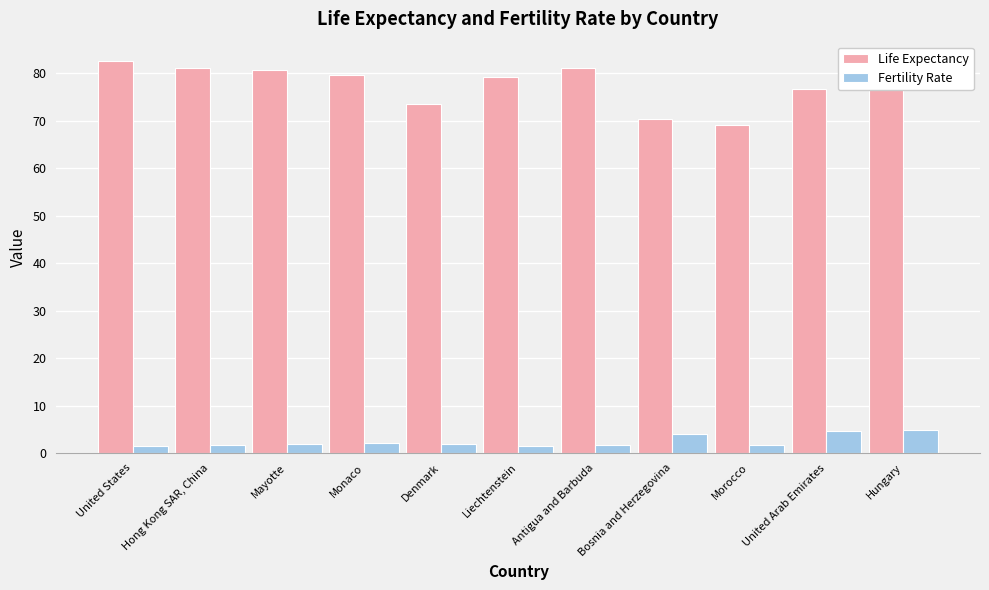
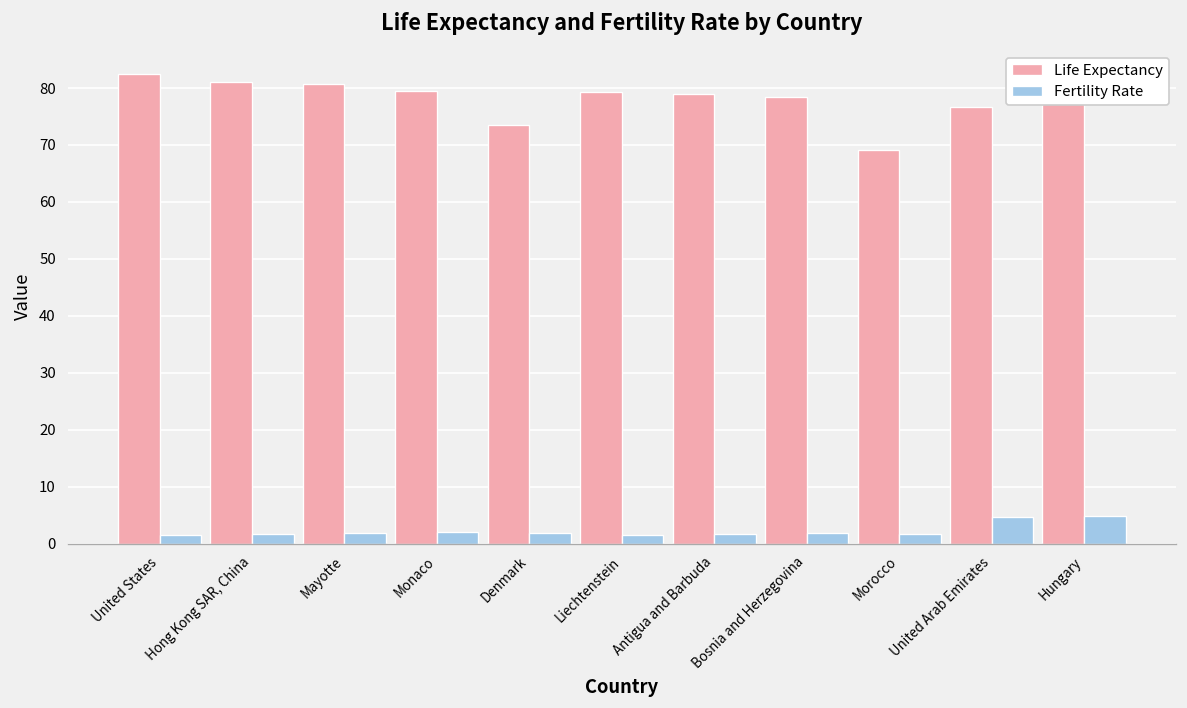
Life Expectancy, Antigua and Barbuda: 81 -> 79
Life Expectancy, Bosnia and Herzegovina: 70 -> 78
Fertility Rate, Bosnia and Herzegovina: 4 -> 2
